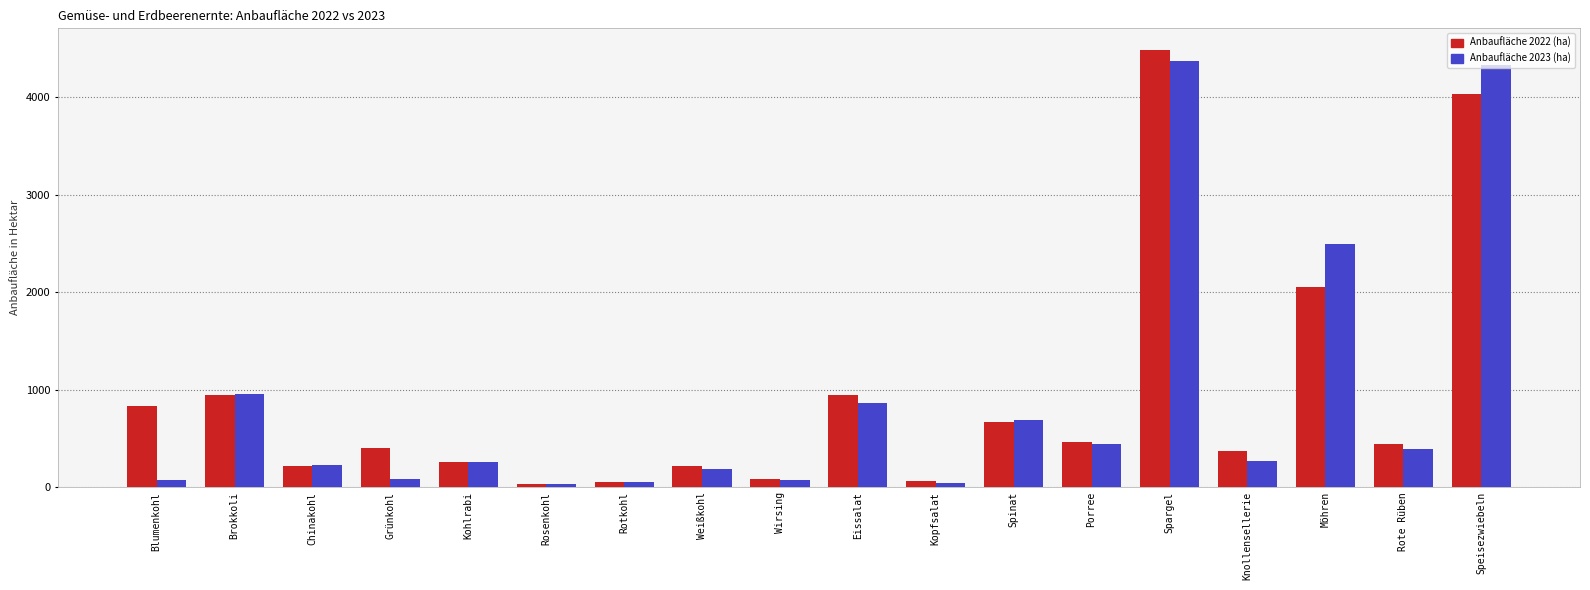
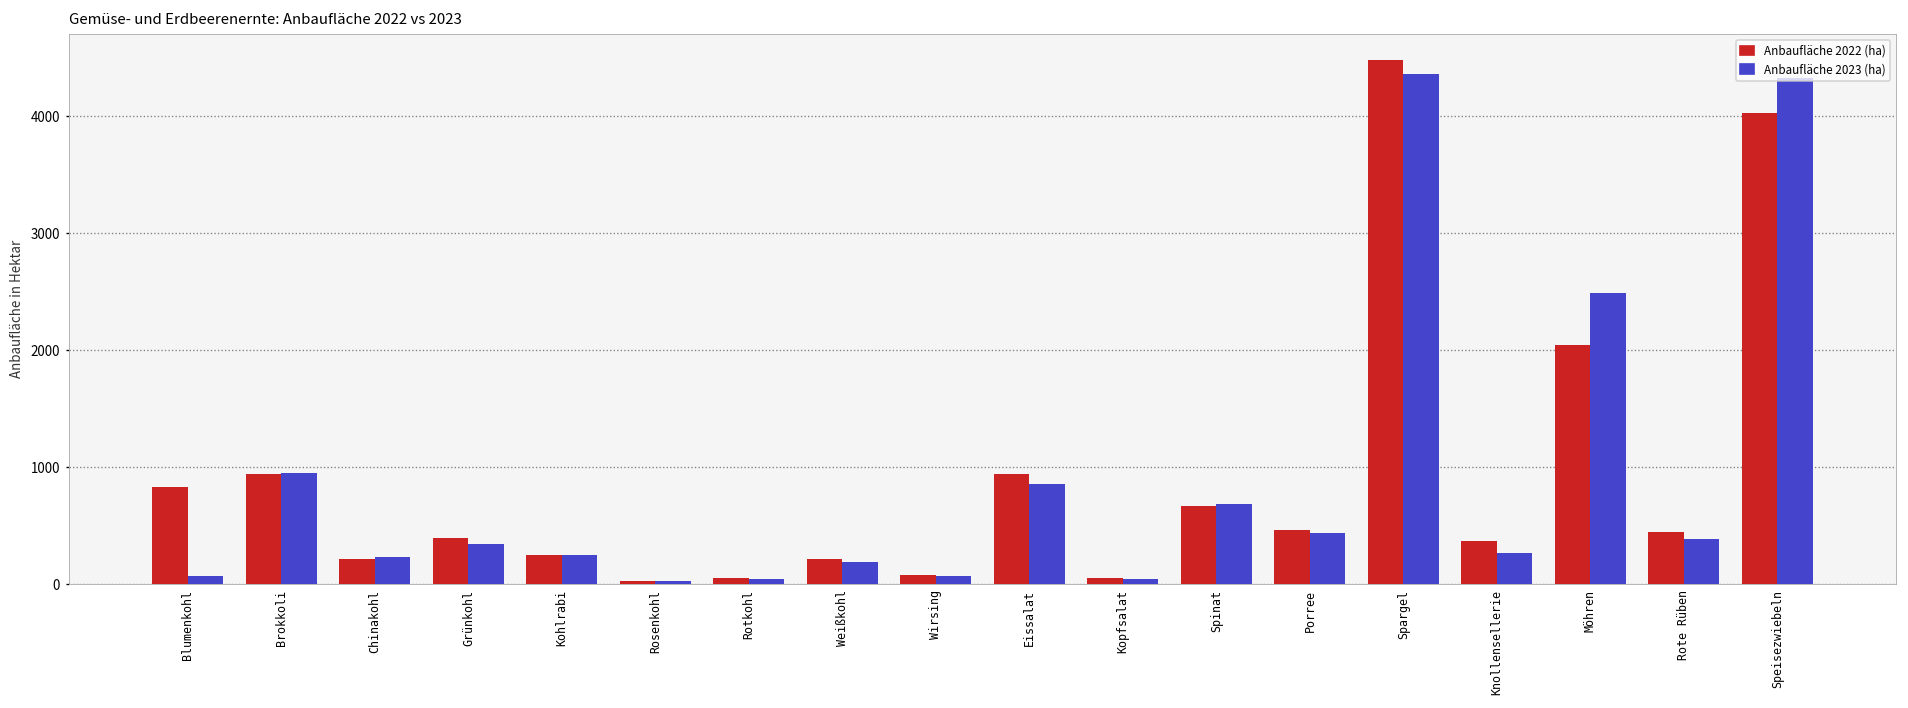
Anbaufläche 2023 (ha), Grünkohl: 100 -> 300
